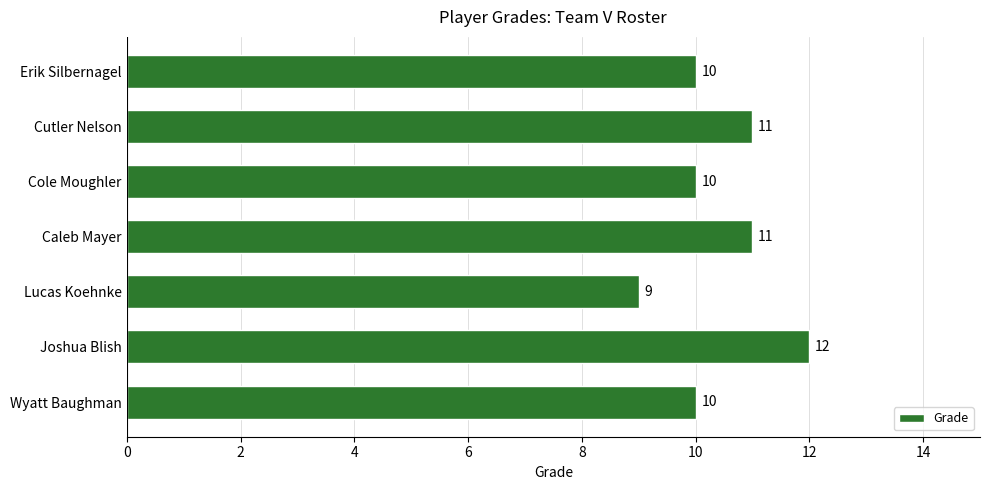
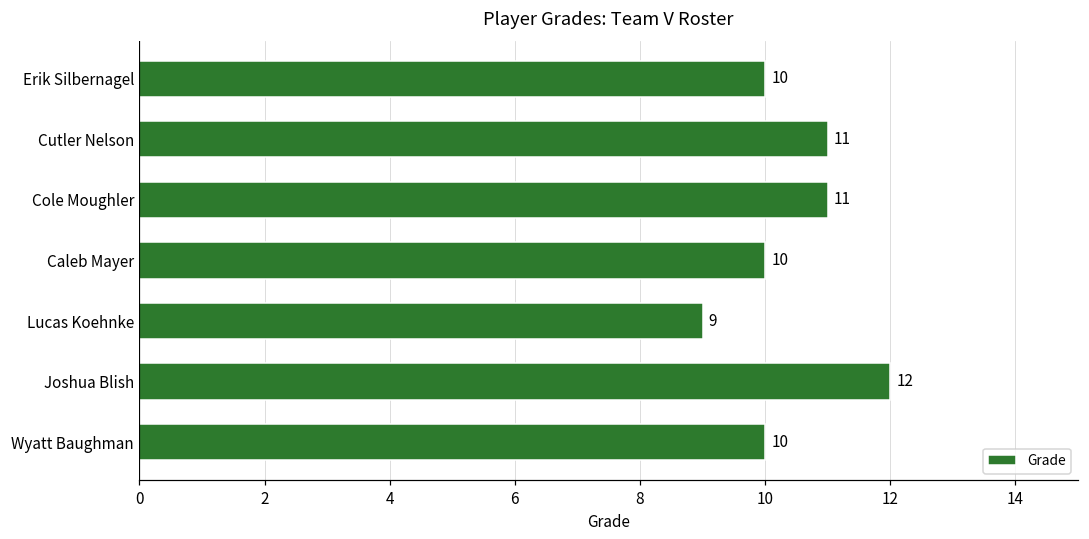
Cole Moughler: 10 -> 11
Caleb Mayer: 11 -> 10
